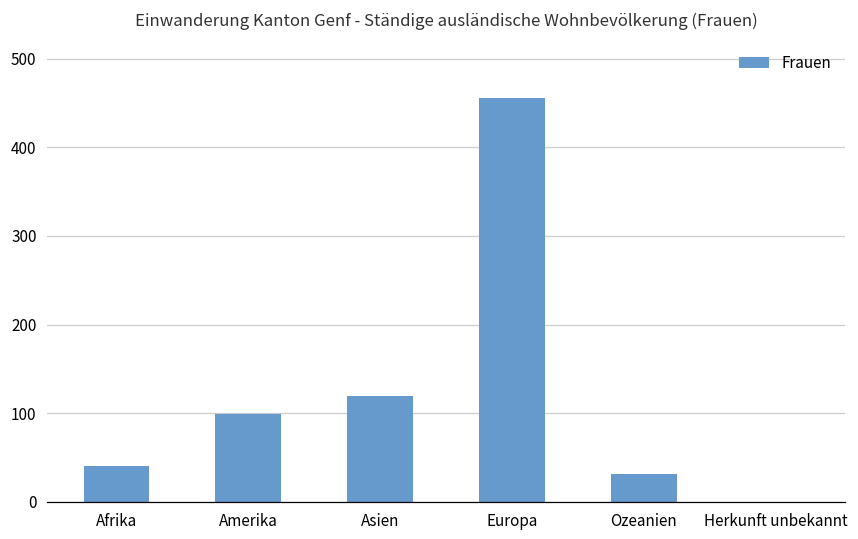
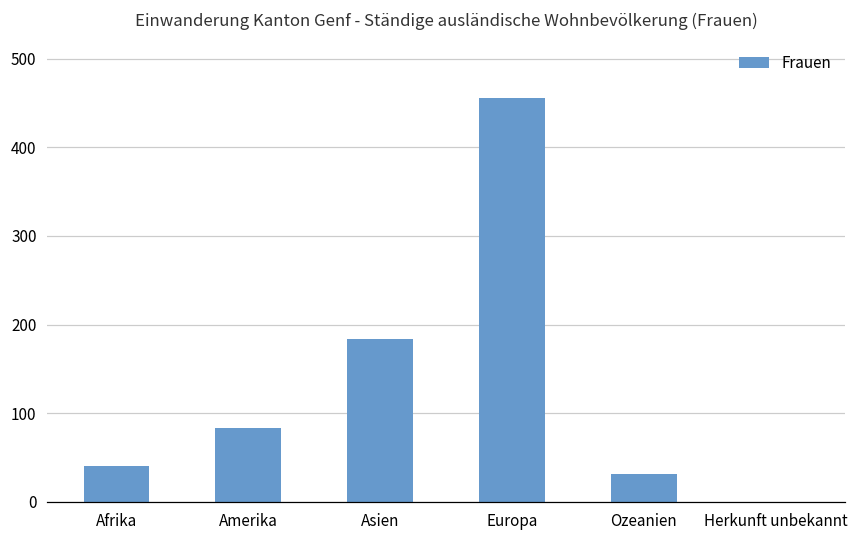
Amerika: 100 -> 80
Asien: 120 -> 180
